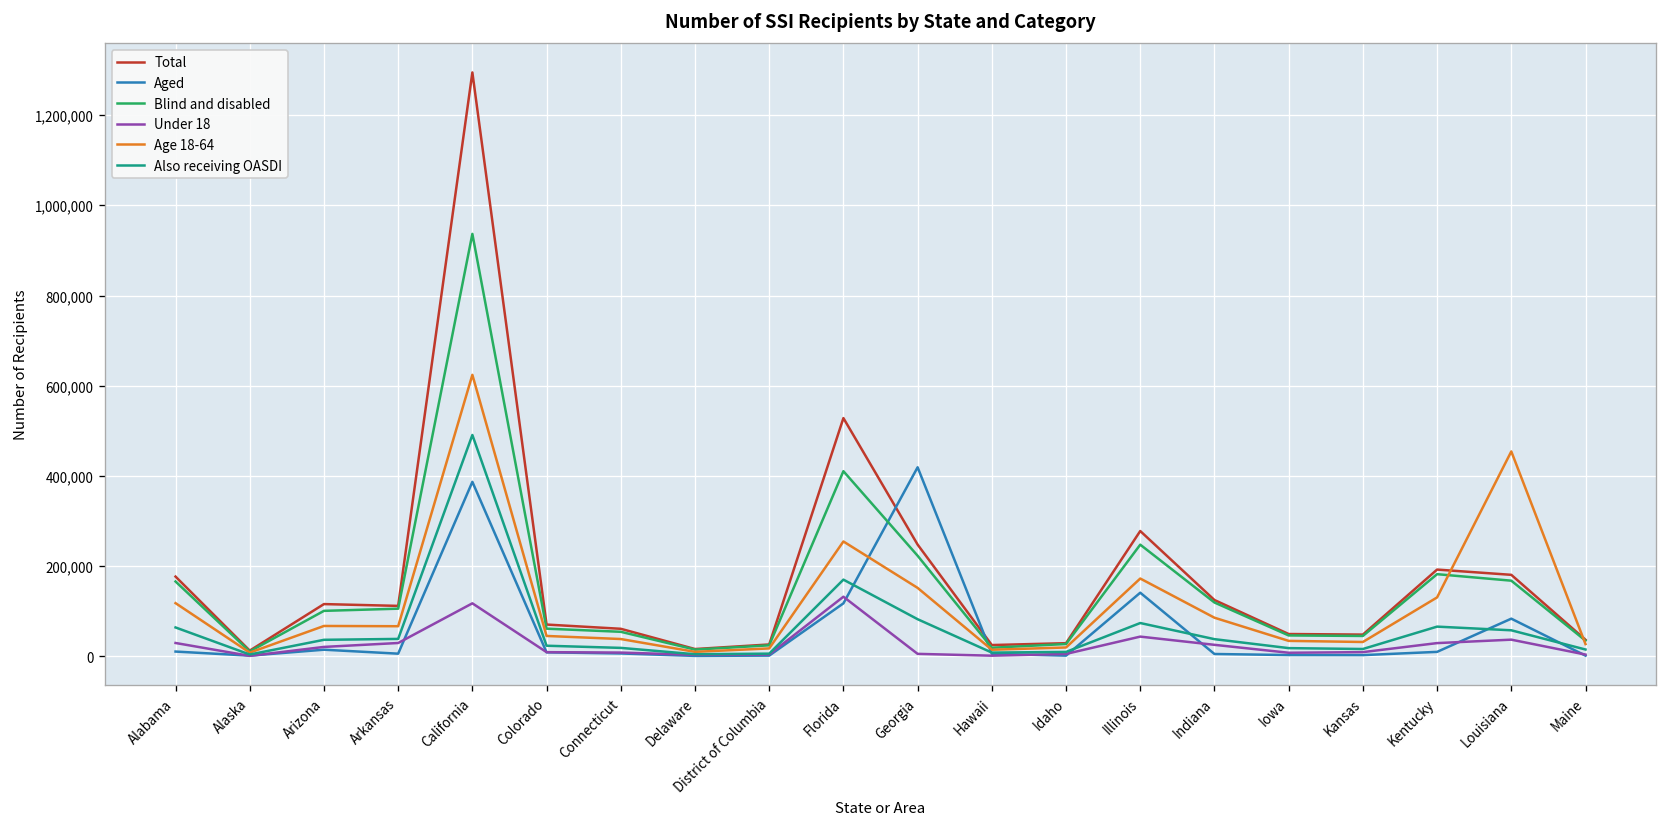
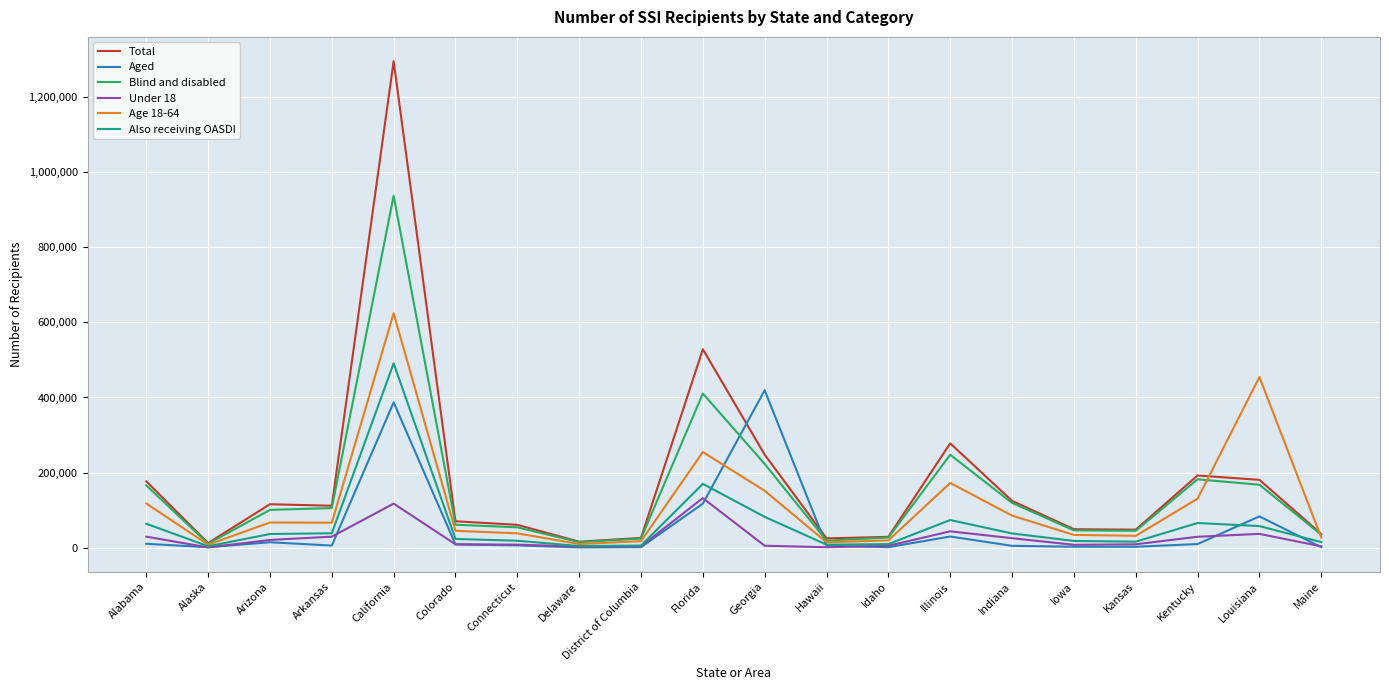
Aged, Illinois: 140,000 -> 30,000
